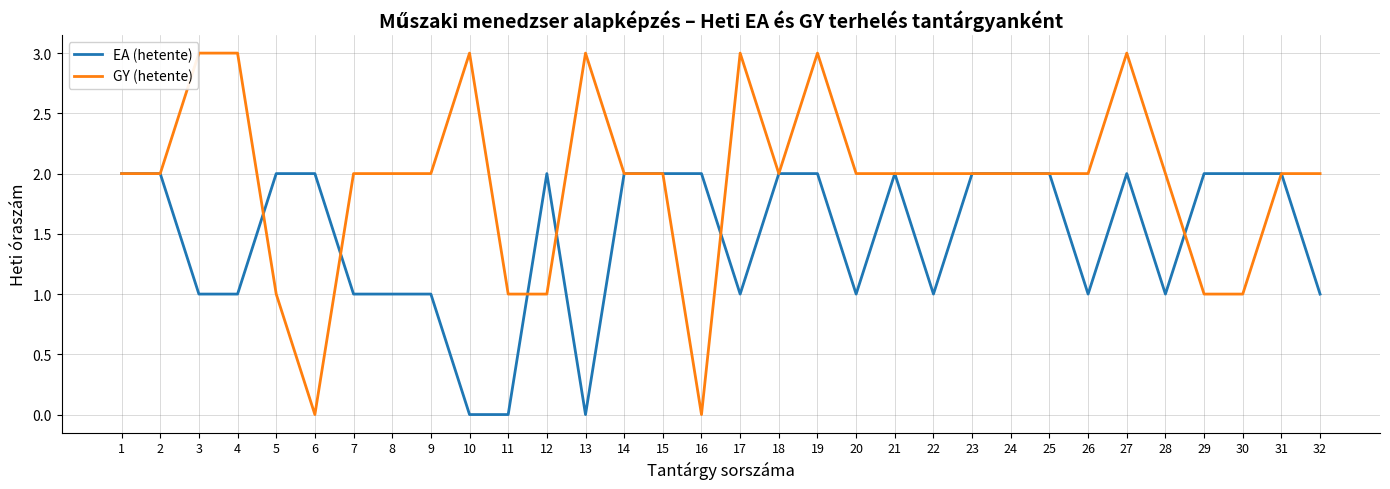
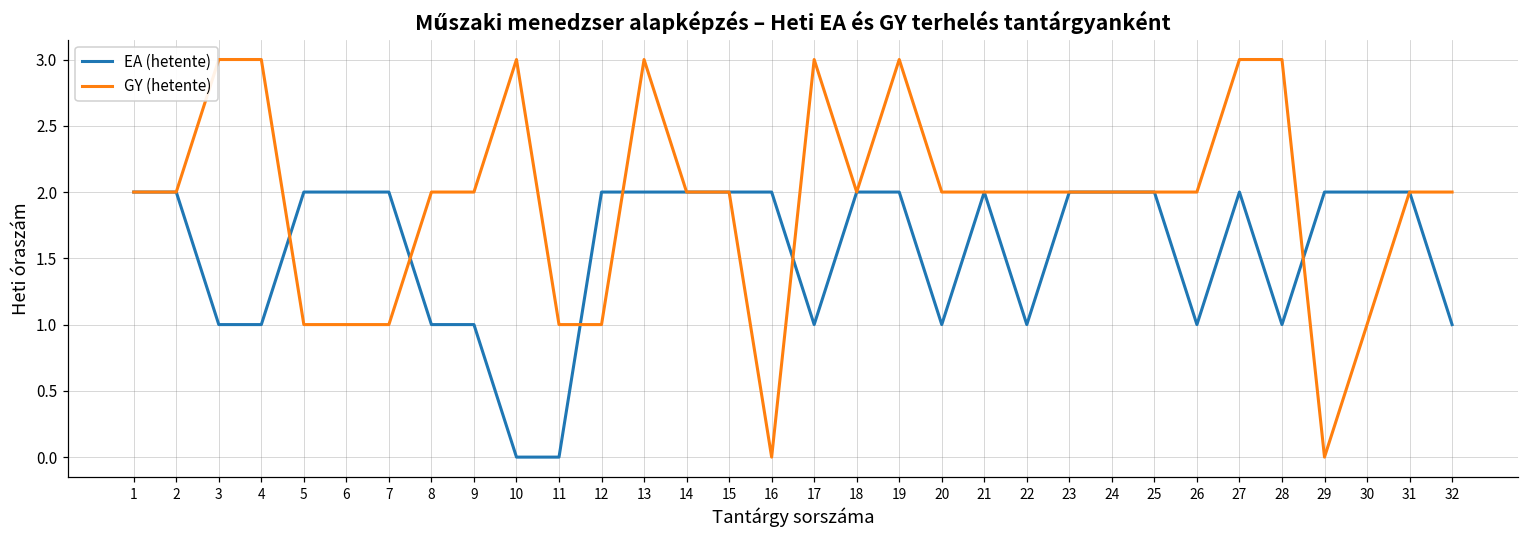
GY (hetente), 6: 0 -> 1
EA (hetente), 7: 1 -> 2
GY (hetente), 7: 2 -> 1
EA (hetente), 13: 0 -> 2
GY (hetente), 28: 2 -> 3
GY (hetente), 29: 1 -> 0
